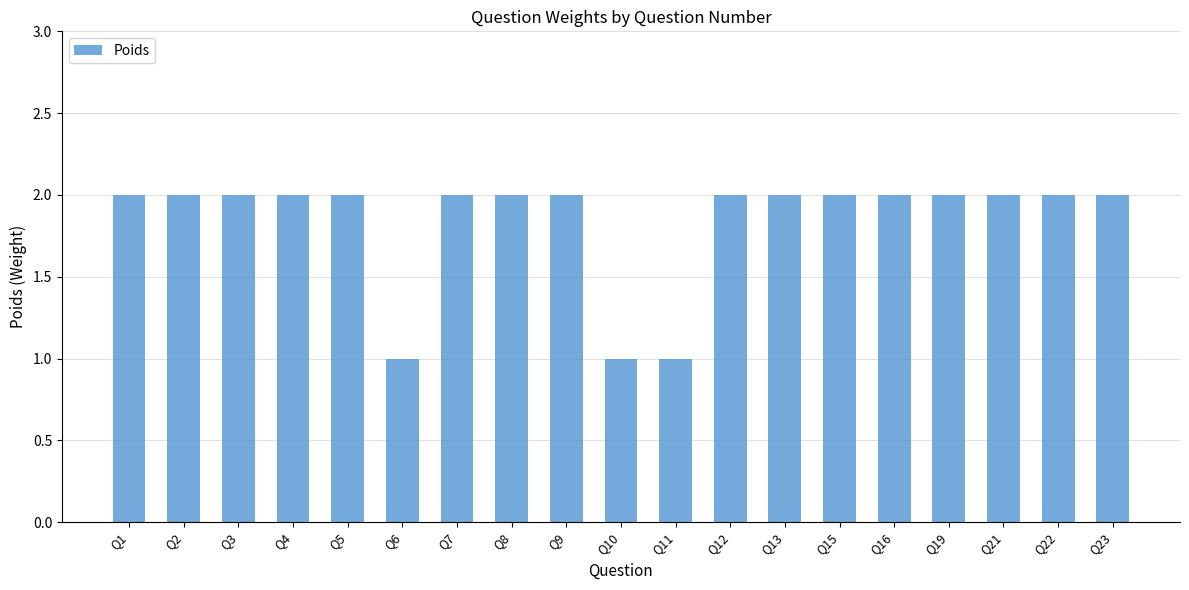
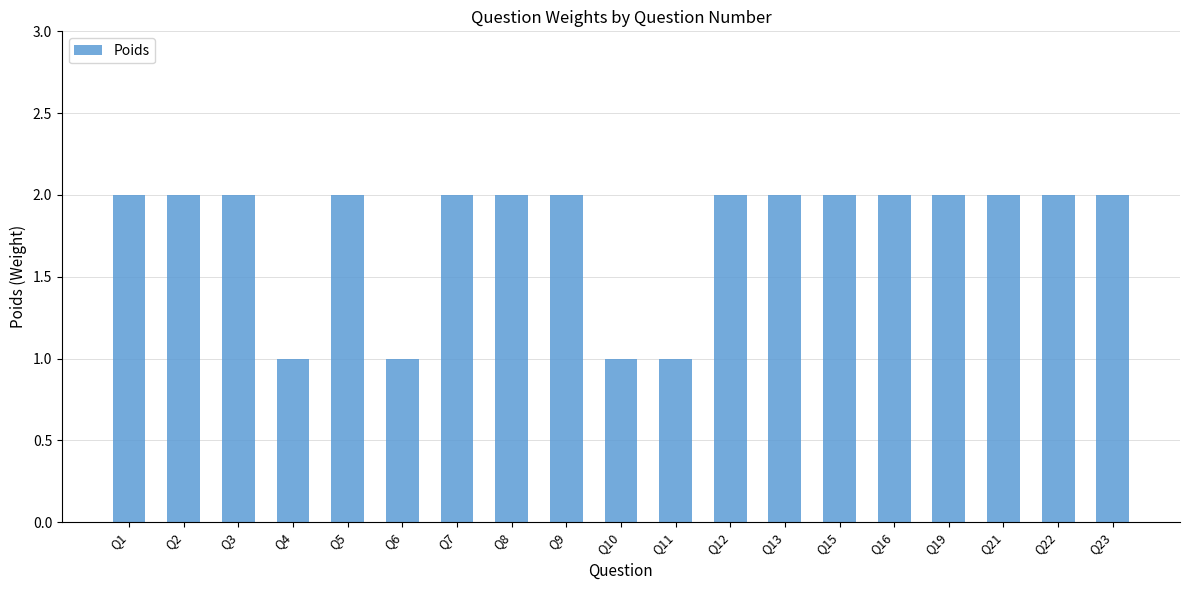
Q4: 2 -> 1
